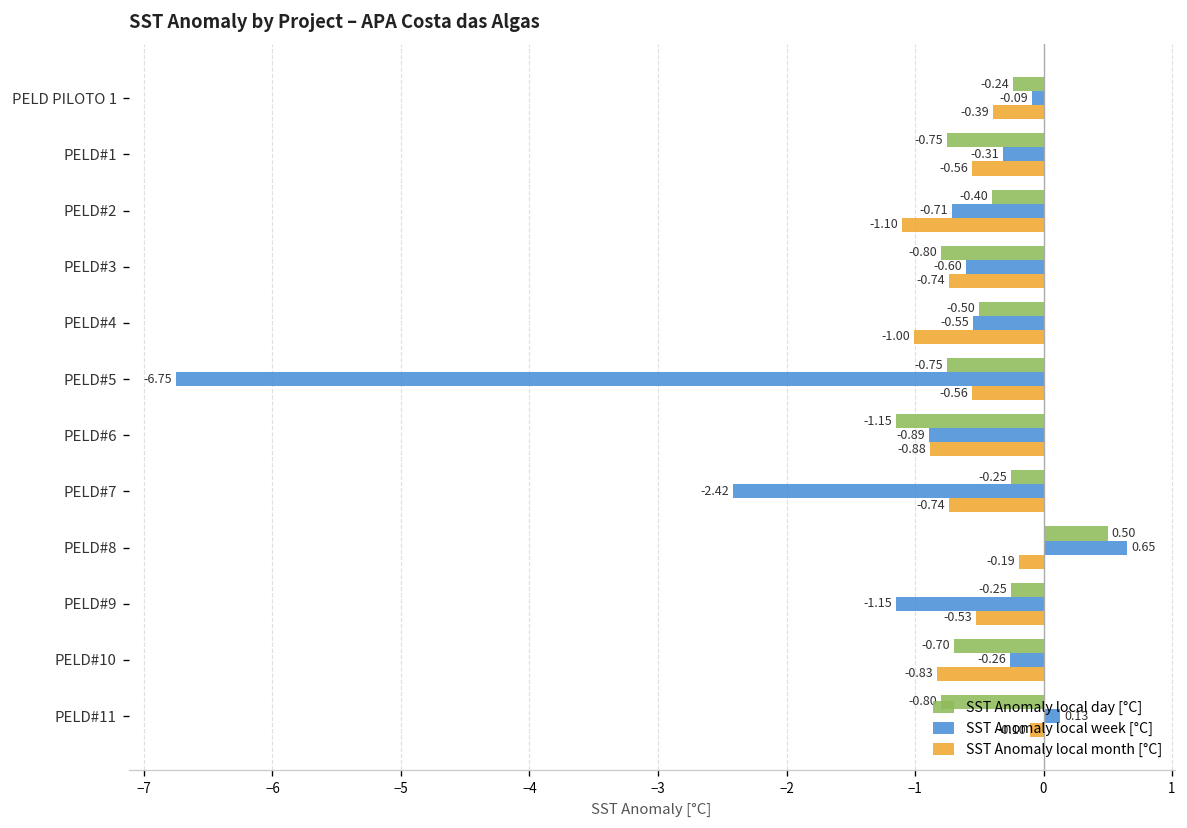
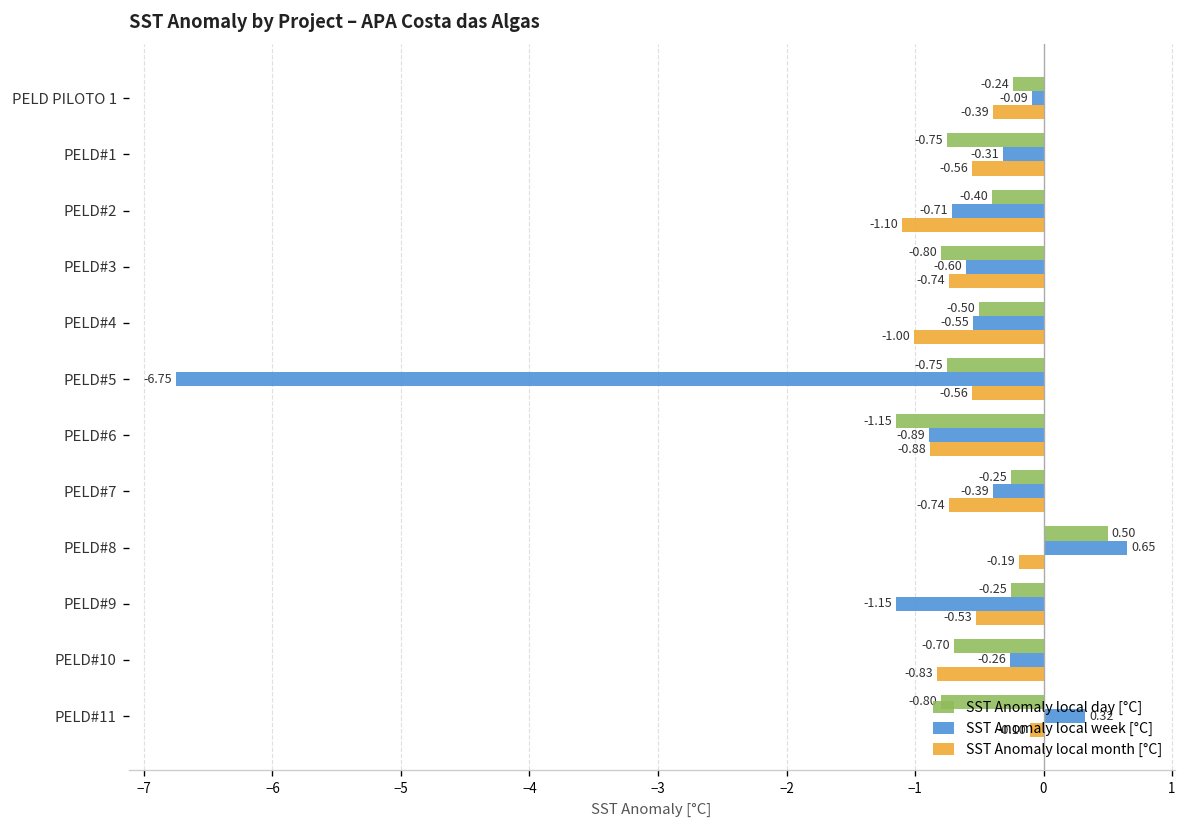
SST Anomaly local week [°C], PELD#7: -2.42 -> -0.39
SST Anomaly local week [°C], PELD#11: 0.13 -> 0.32
